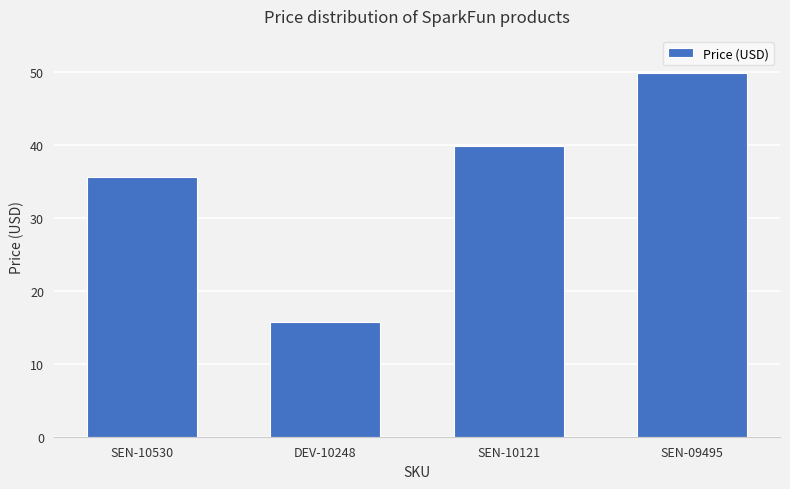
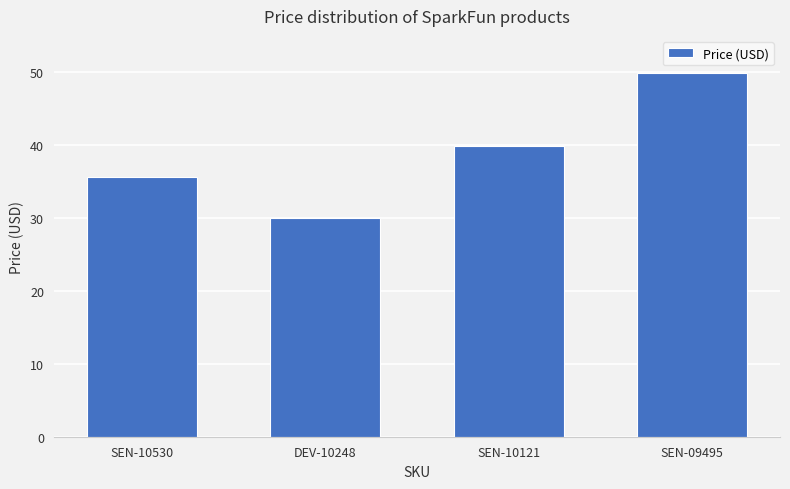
DEV-10248: 16 -> 30
